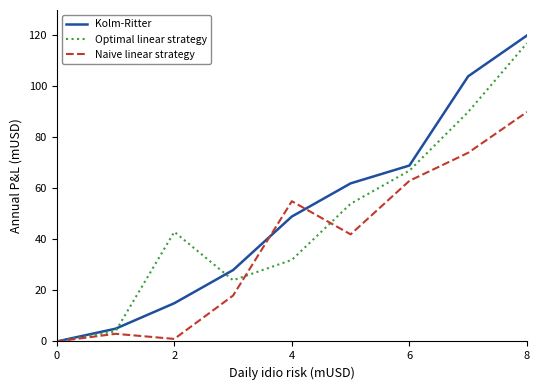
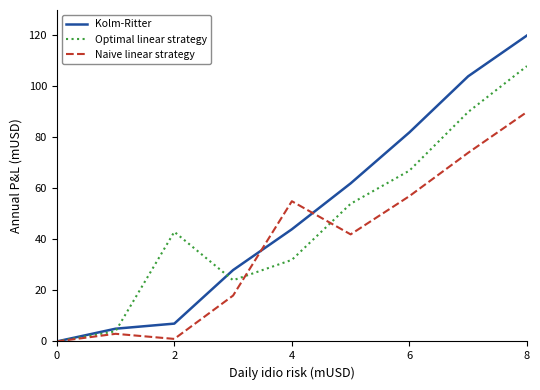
Kolm-Ritter, 2: 15 -> 7
Kolm-Ritter, 4: 49 -> 44
Kolm-Ritter, 6: 69 -> 82
Naive linear strategy, 6: 63 -> 57
Optimal linear strategy, 8: 117 -> 108
